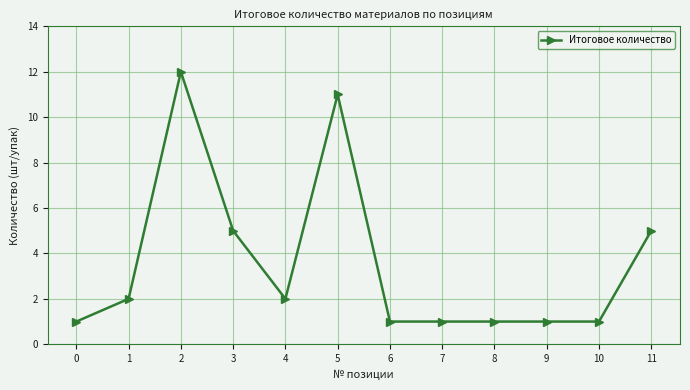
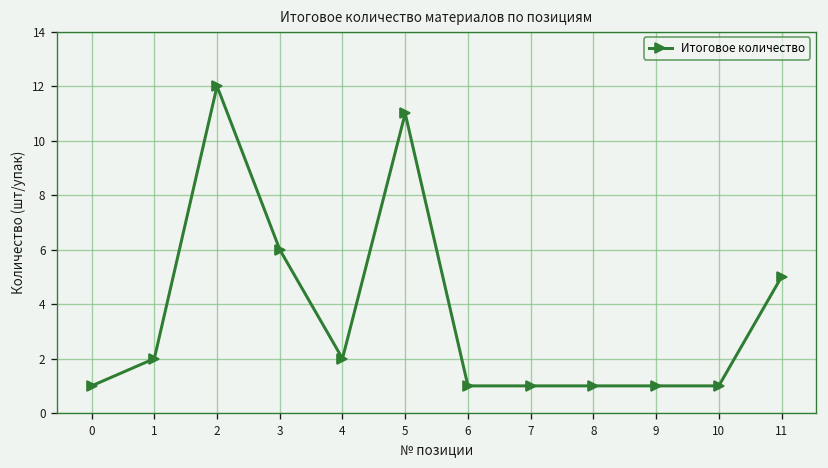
3: 5 -> 6
